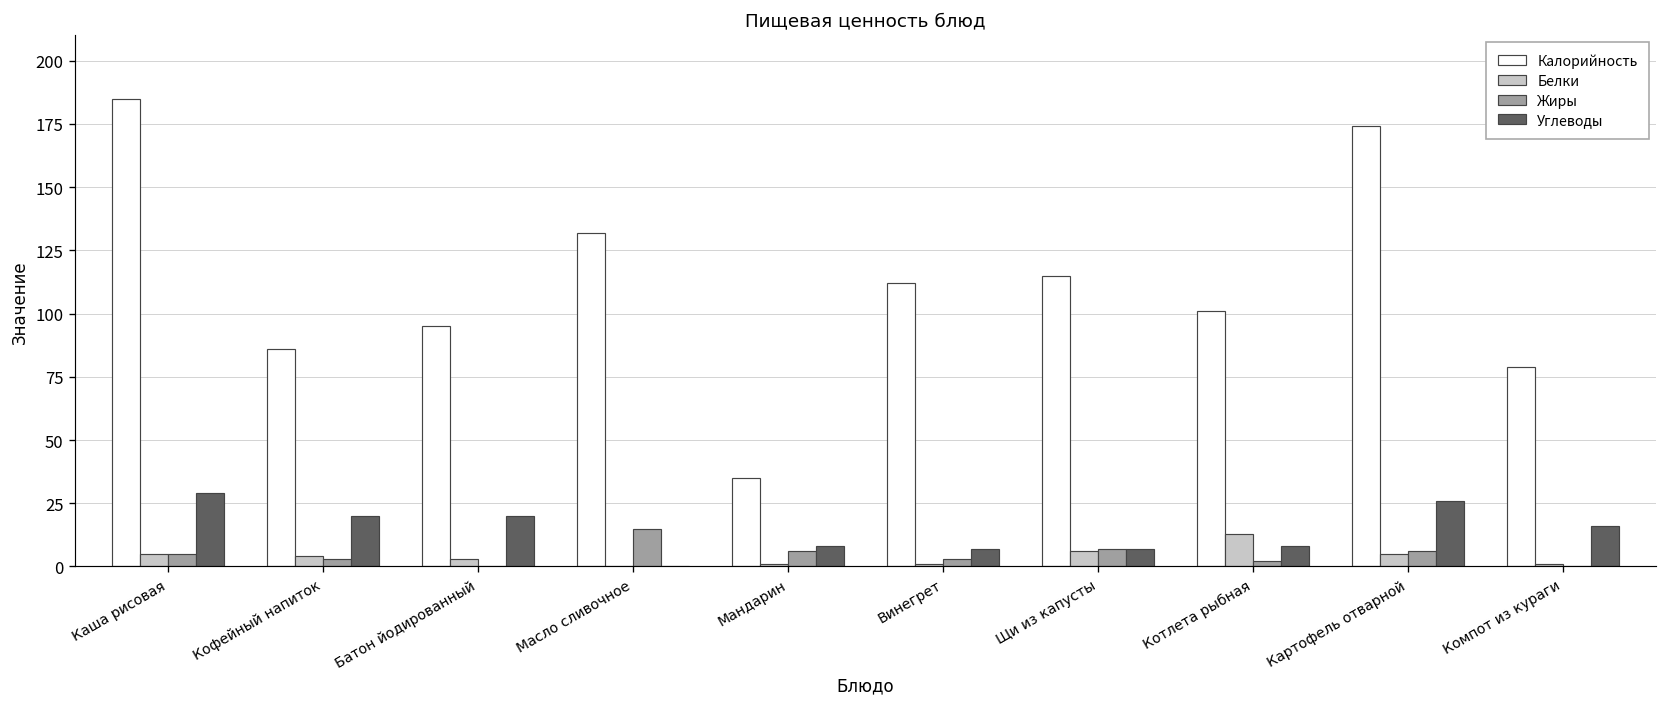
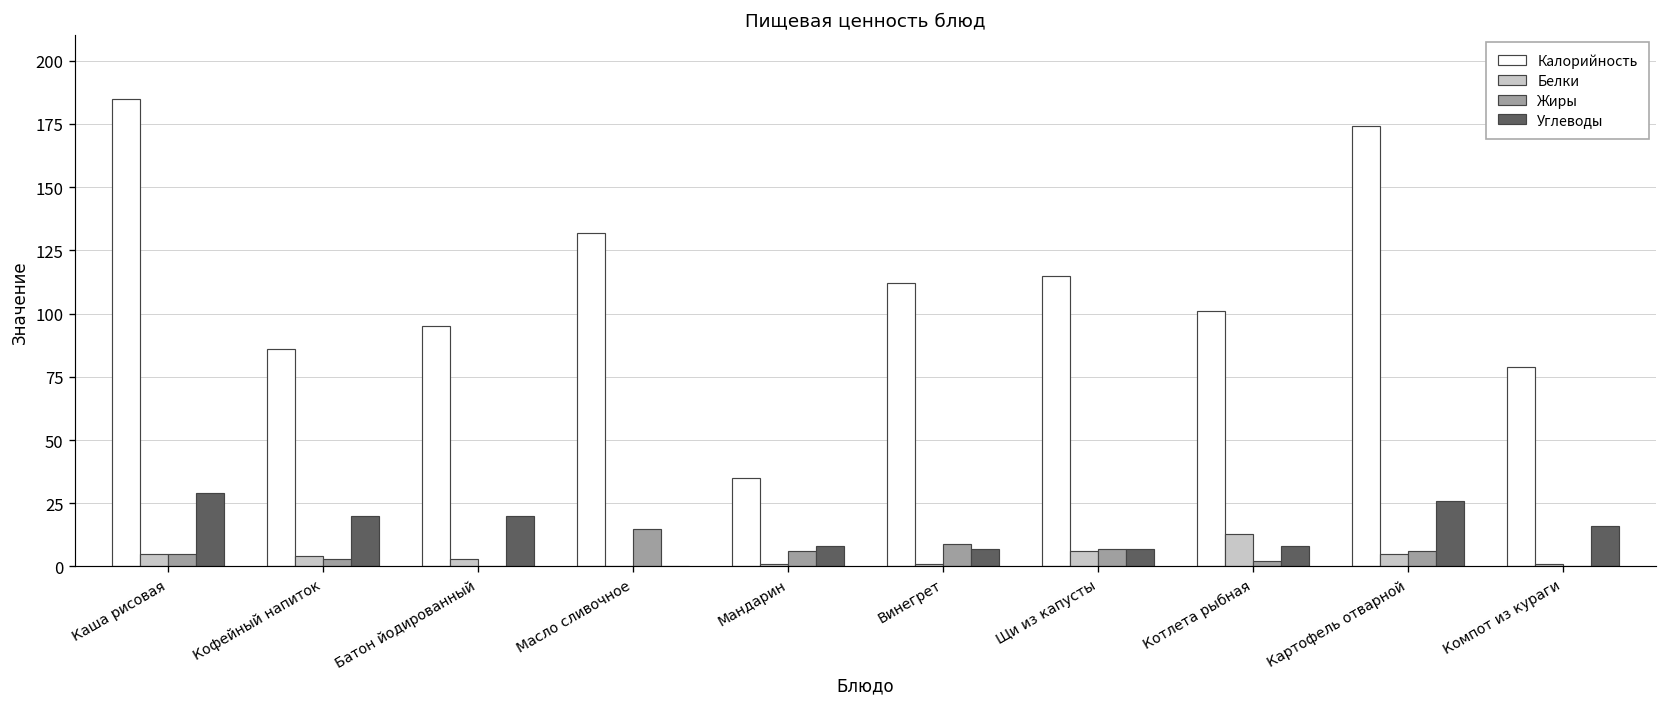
Жиры, Винегрет: 3 -> 9
